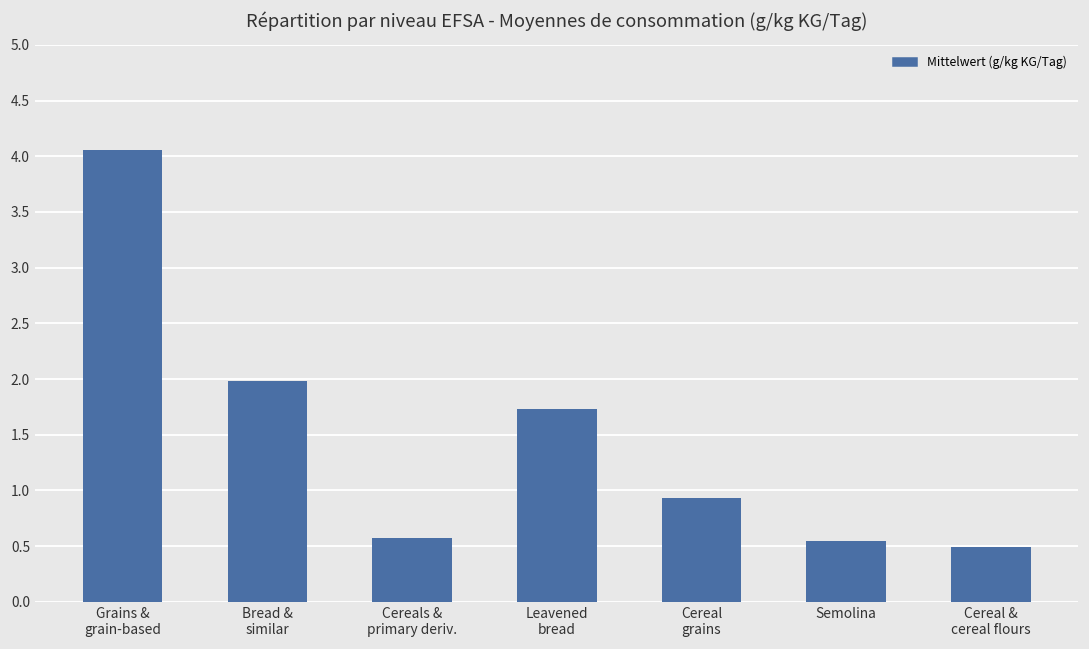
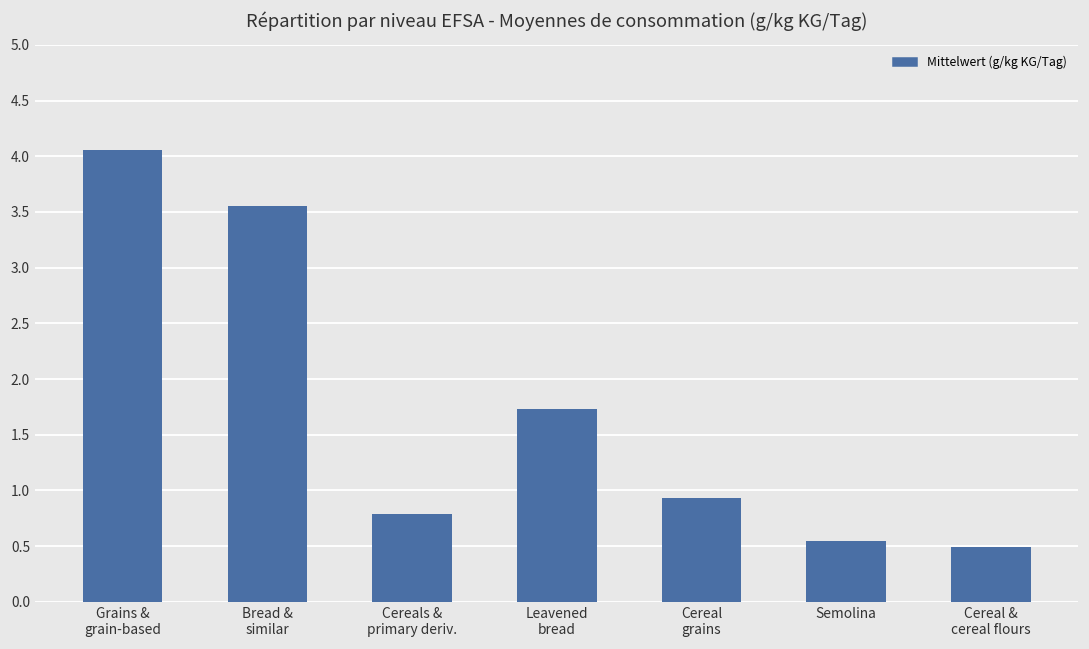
Bread & similar: 1.98 -> 3.55
Cereals & primary deriv.: 0.57 -> 0.79
